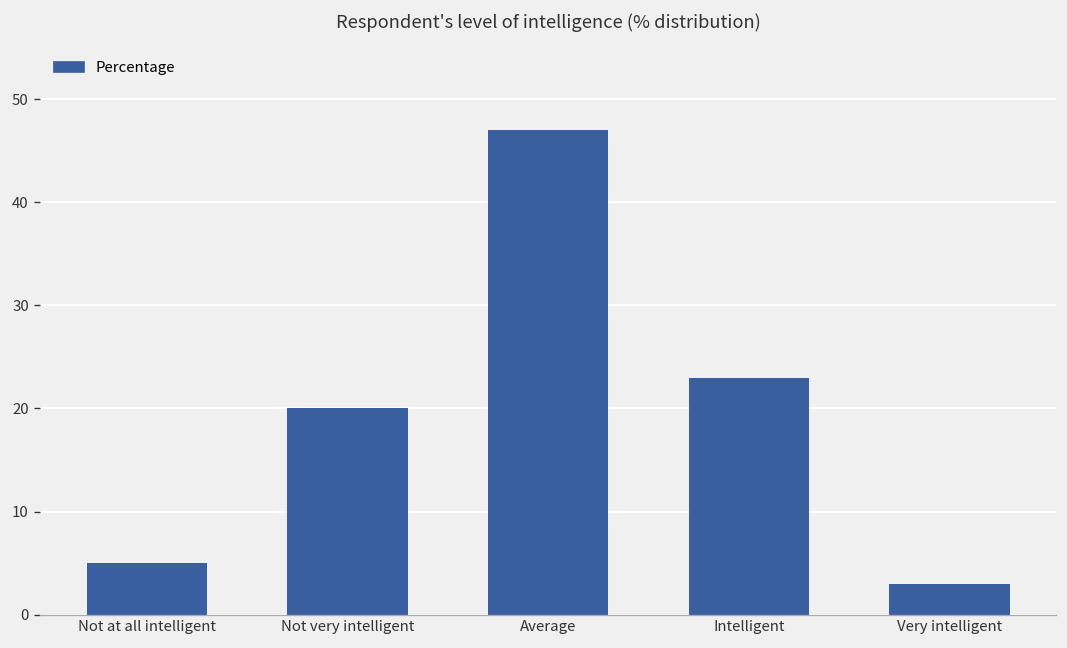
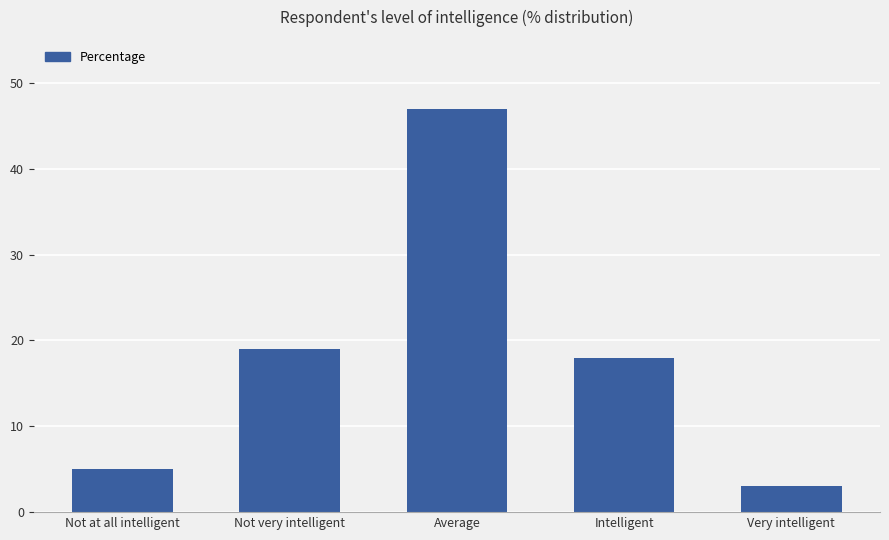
Not very intelligent: 20 -> 19
Intelligent: 23 -> 18
